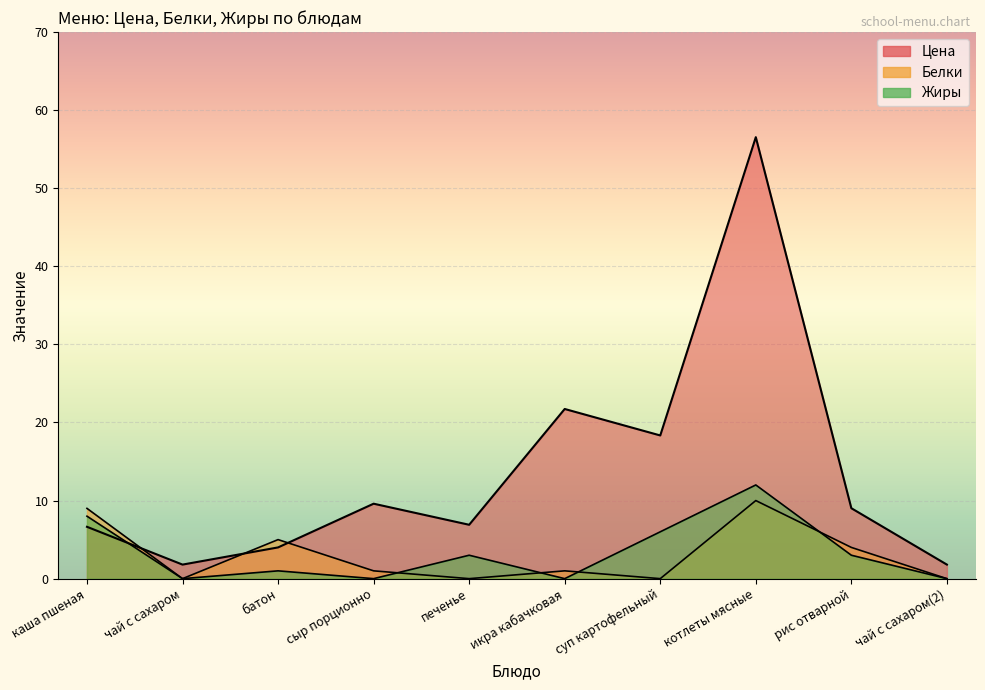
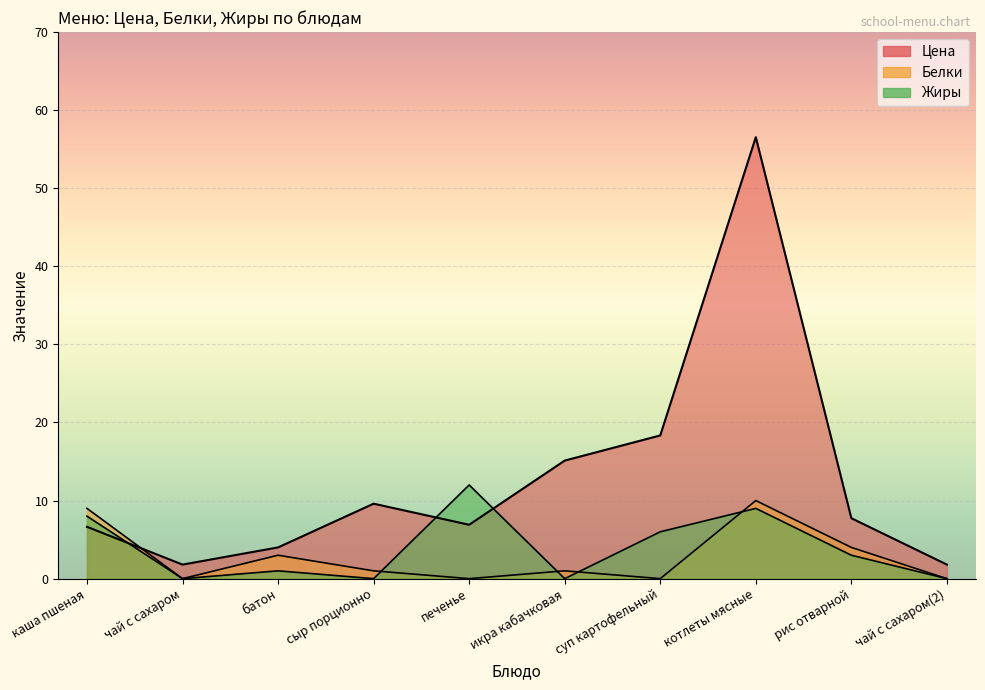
Белки, батон: 5 -> 3
Жиры, печенье: 3 -> 12
Цена, икра кабачковая: 22 -> 15
Жиры, котлеты мясные: 12 -> 9
Цена, рис отварной: 9 -> 8
